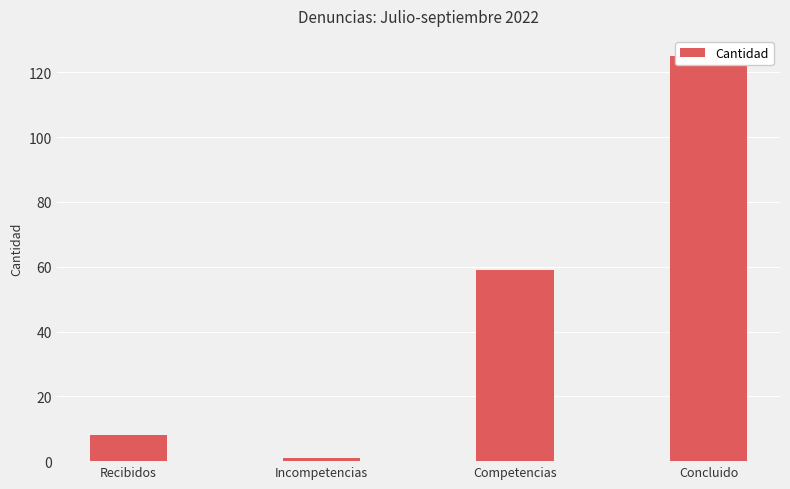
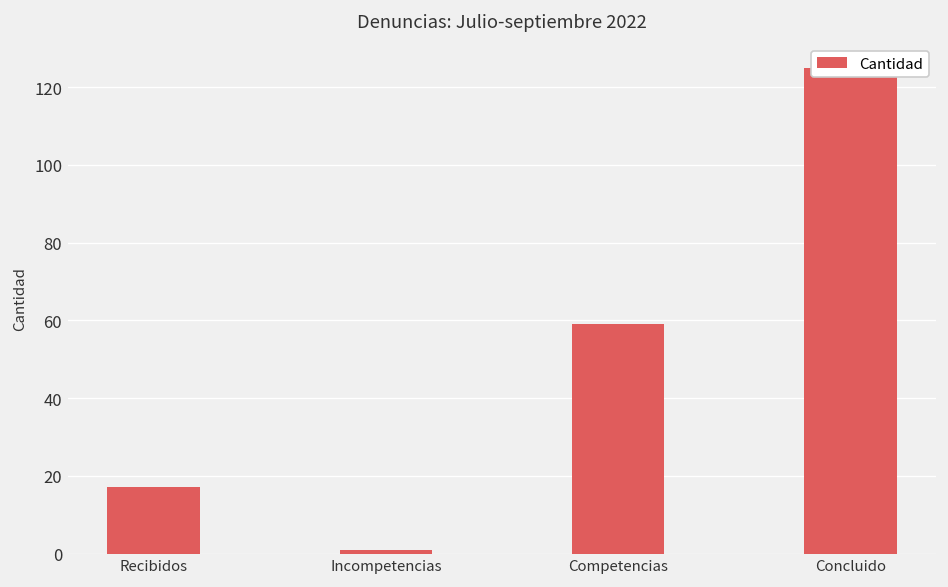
Recibidos: 8 -> 17
